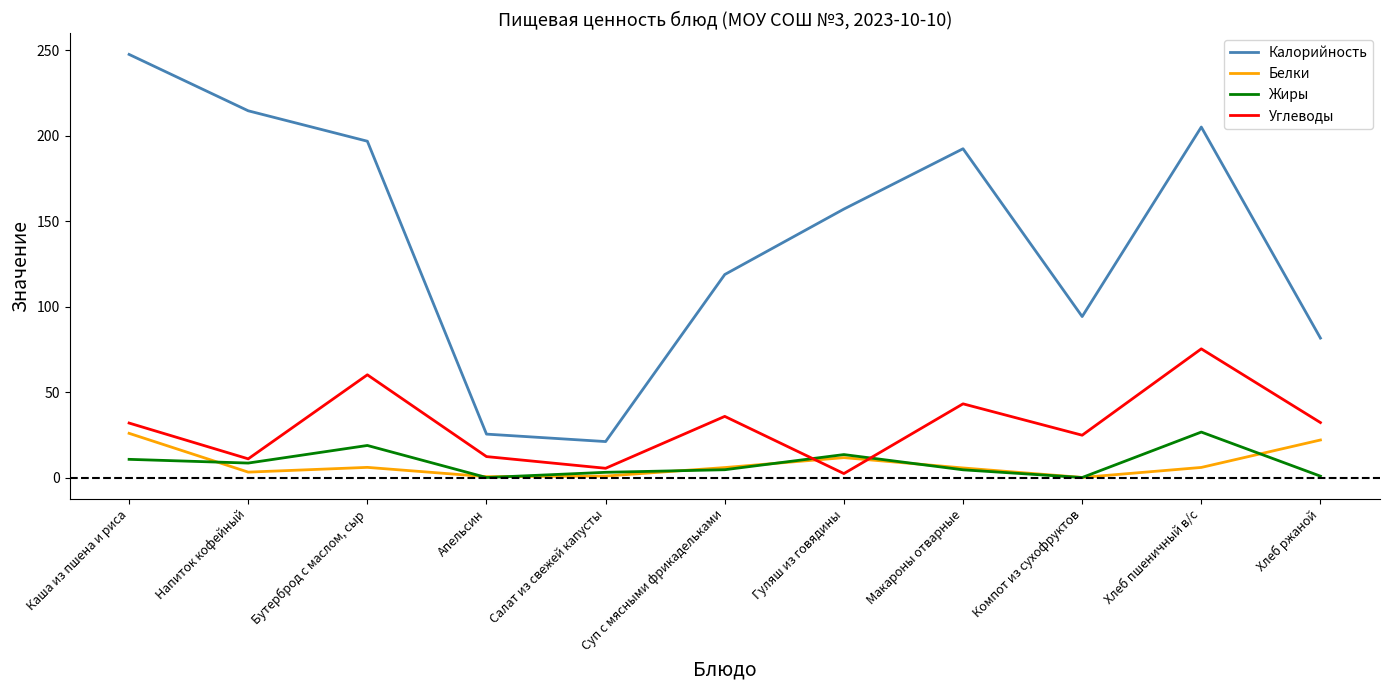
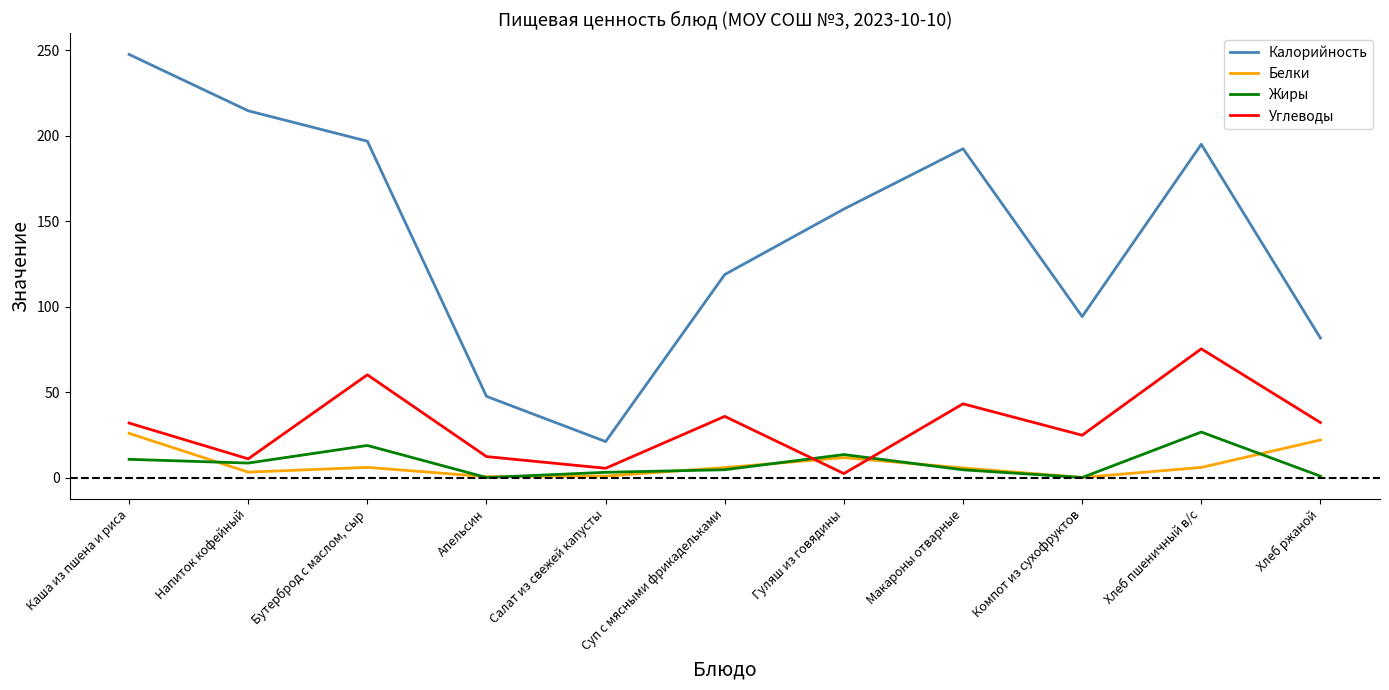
Калорийность, Апельсин: 25 -> 48
Калорийность, Хлеб пшеничный в/с: 205 -> 195
